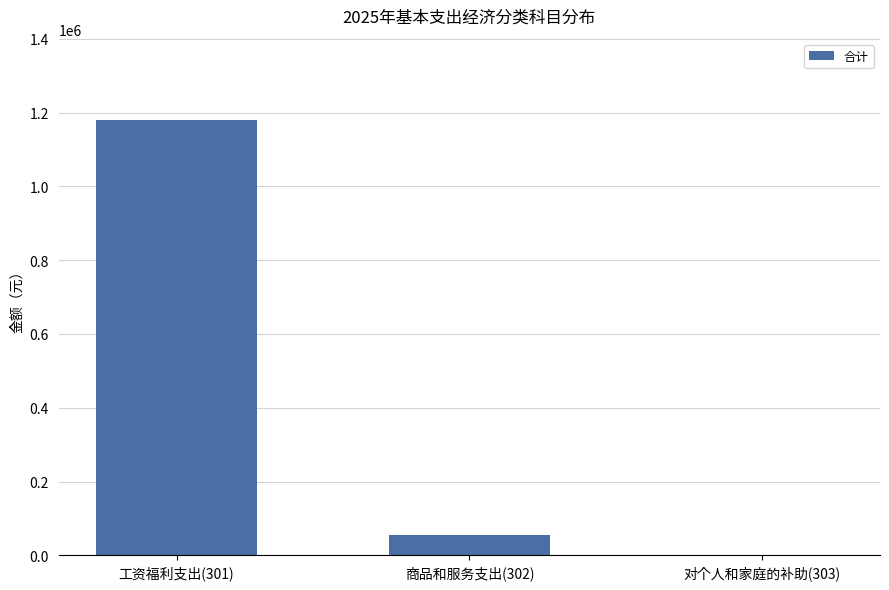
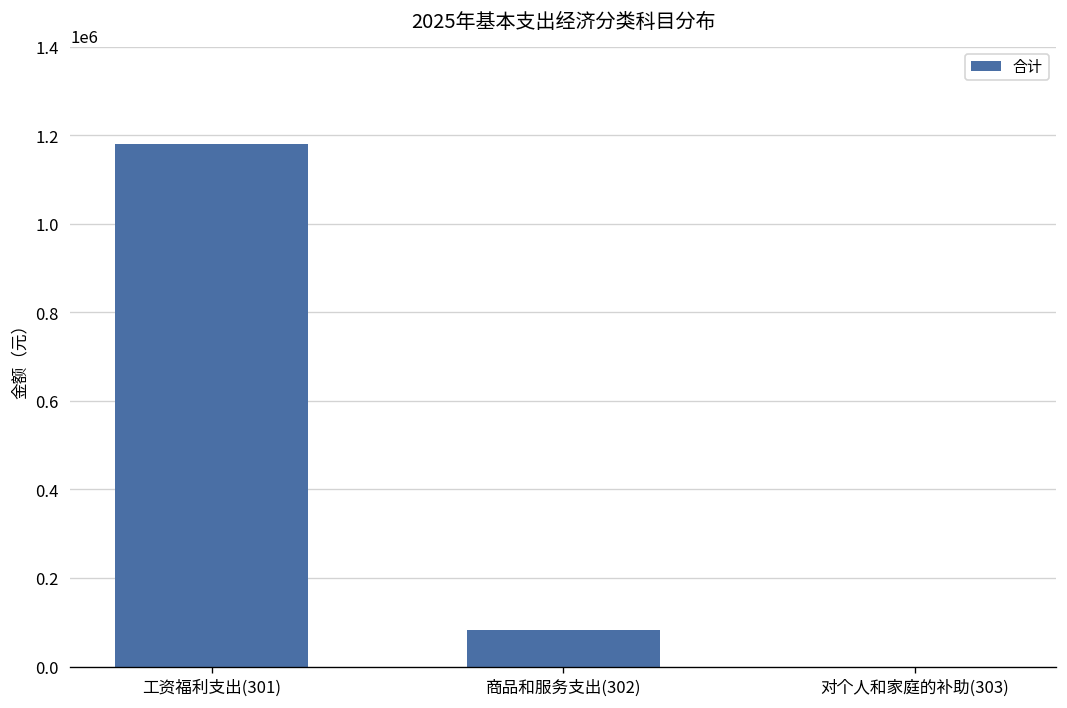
商品和服务支出(302): 50000 -> 80000
